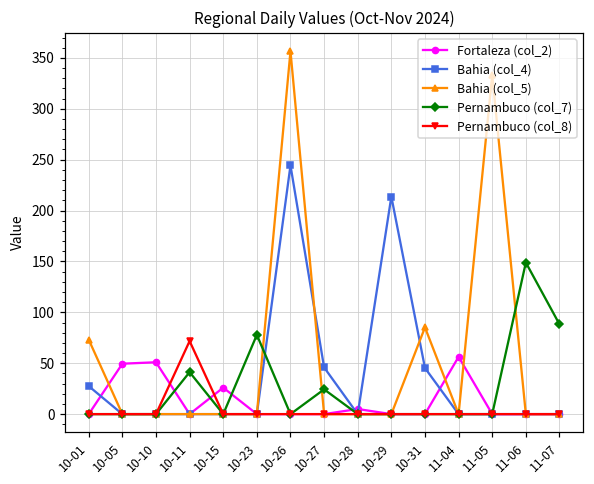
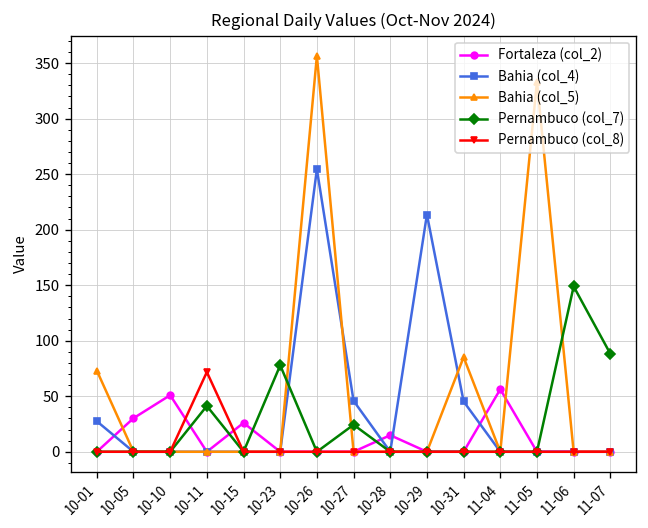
Fortaleza (col_2), 10-05: 50 -> 30
Bahia (col_4), 10-26: 240 -> 250
Fortaleza (col_2), 10-28: 5 -> 15
